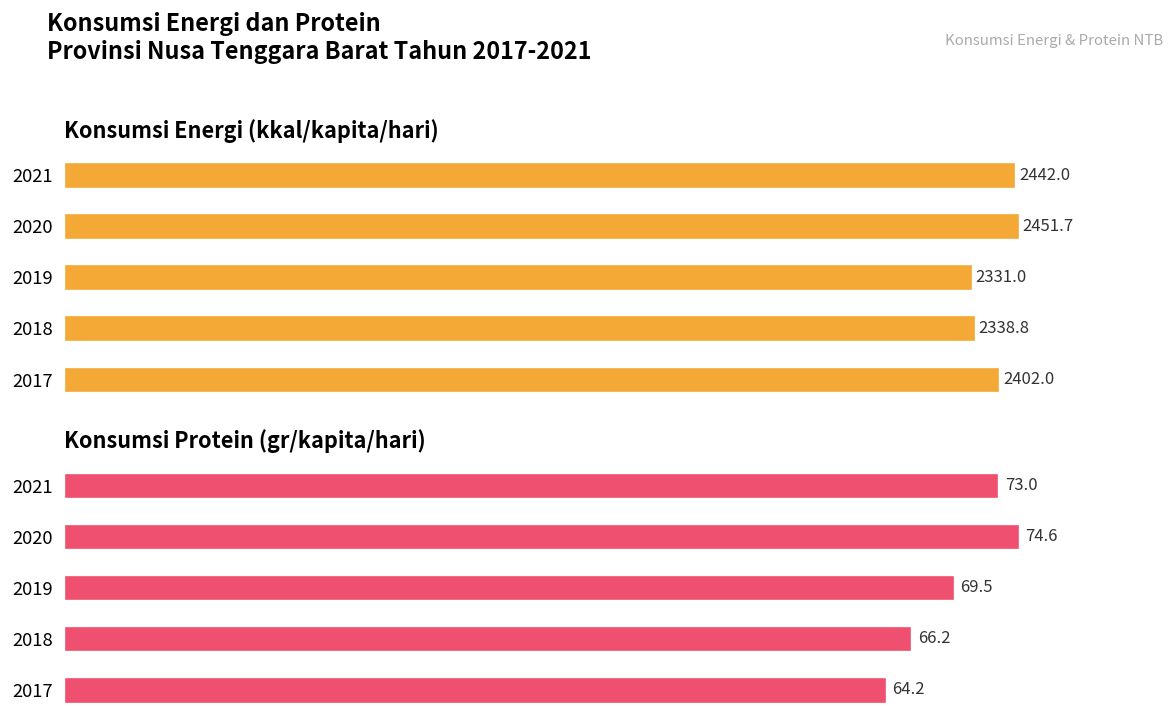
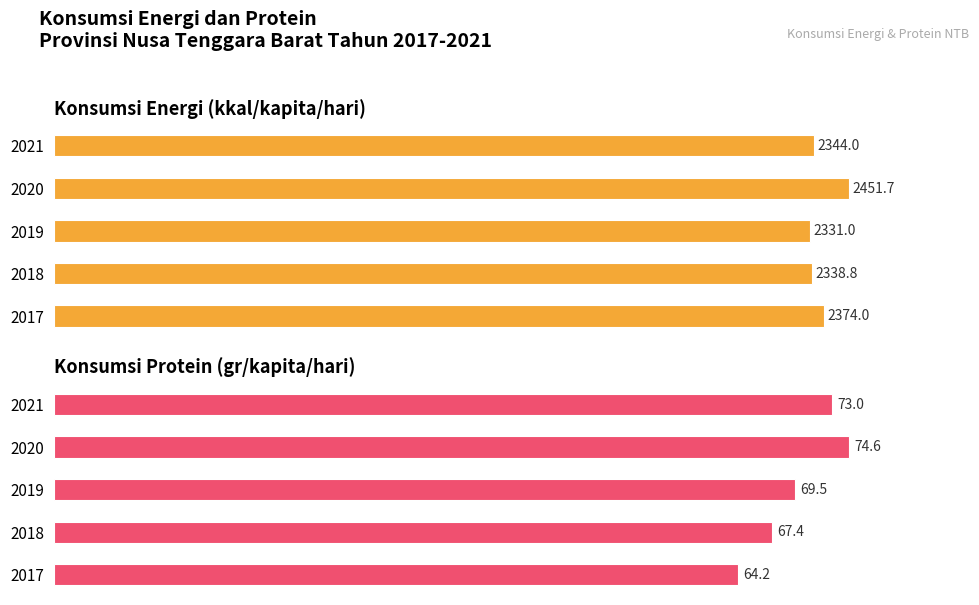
Konsumsi Energi (kkal/kapita/hari), 2021: 2442.0 -> 2344.0
Konsumsi Energi (kkal/kapita/hari), 2017: 2402.0 -> 2374.0
Konsumsi Protein (gr/kapita/hari), 2018: 66.2 -> 67.4
